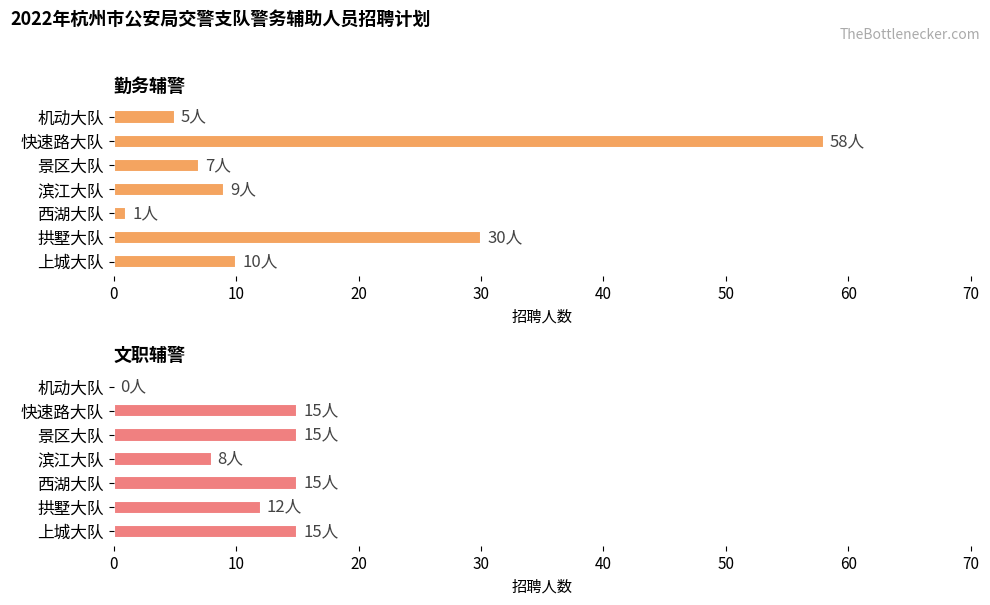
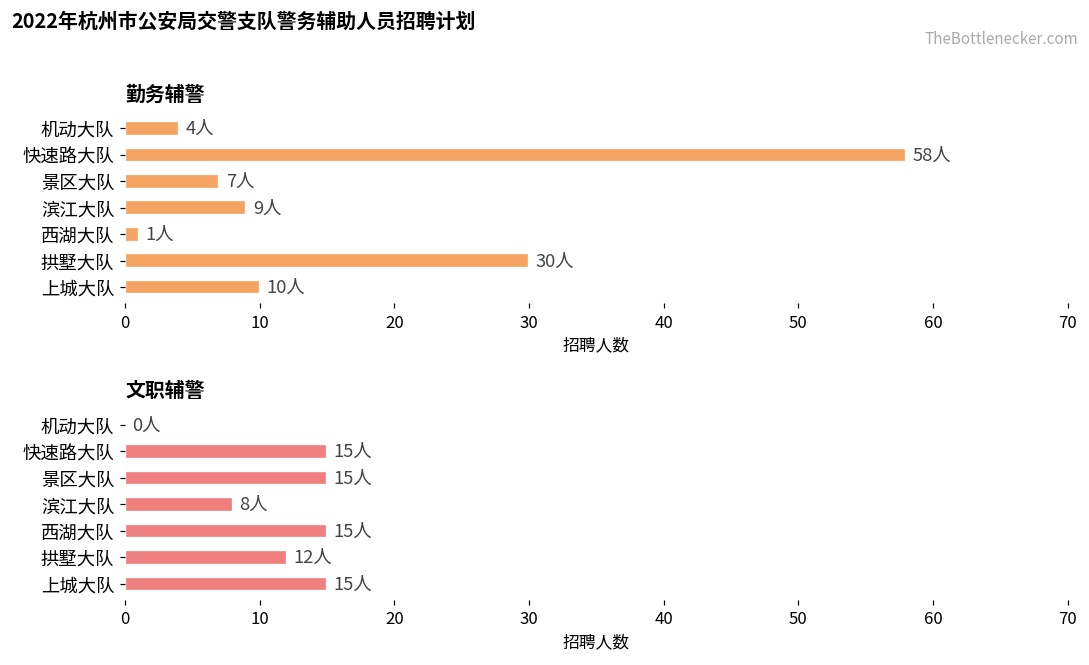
勤务辅警, 机动大队: 5人 -> 4人
